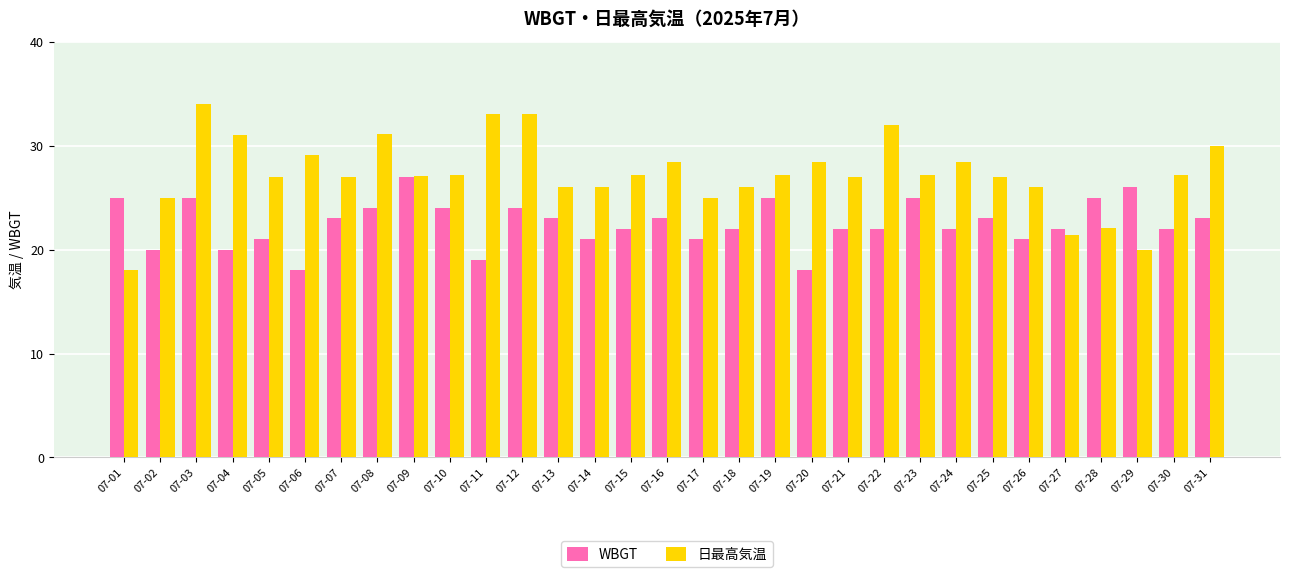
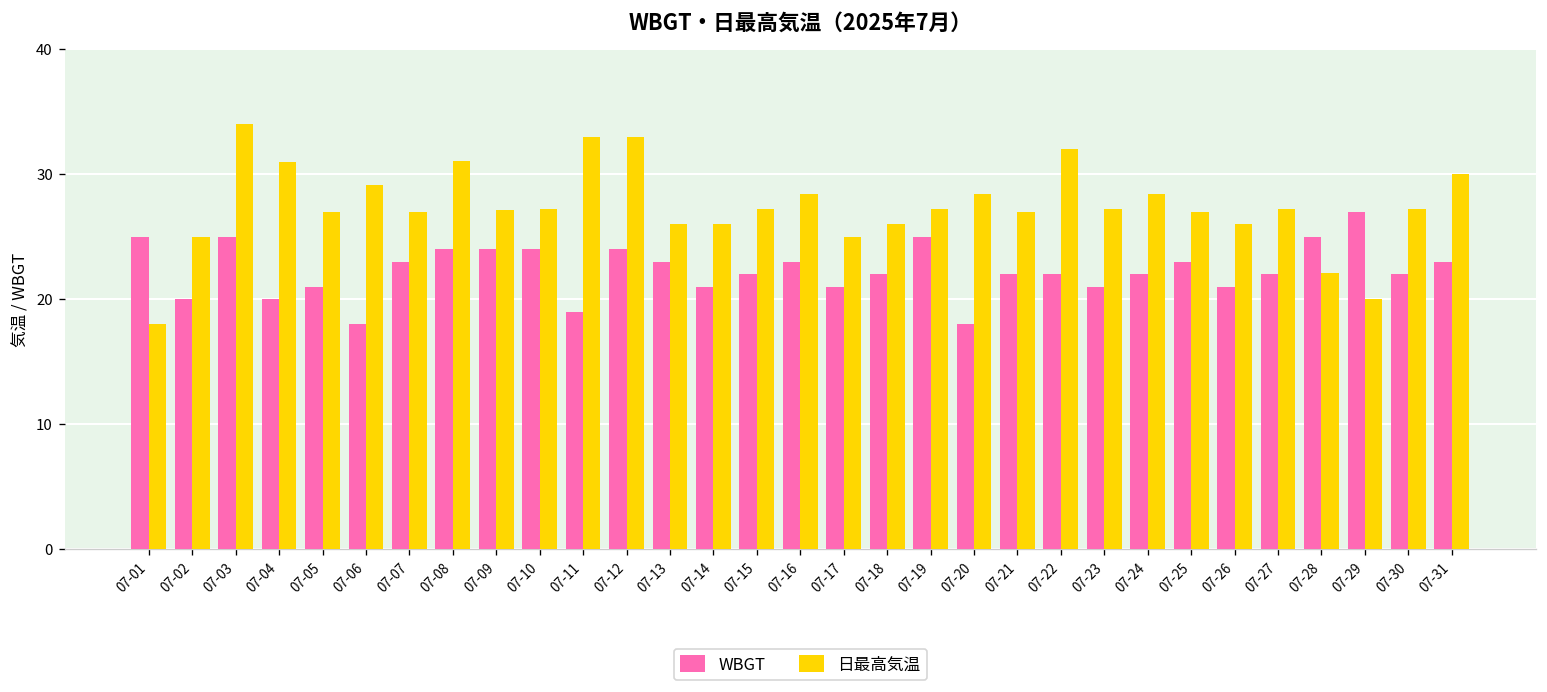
WBGT, 07-09: 27 -> 24
WBGT, 07-23: 25 -> 21
日最高気温, 07-27: 21.4 -> 27.2
WBGT, 07-29: 26 -> 27
